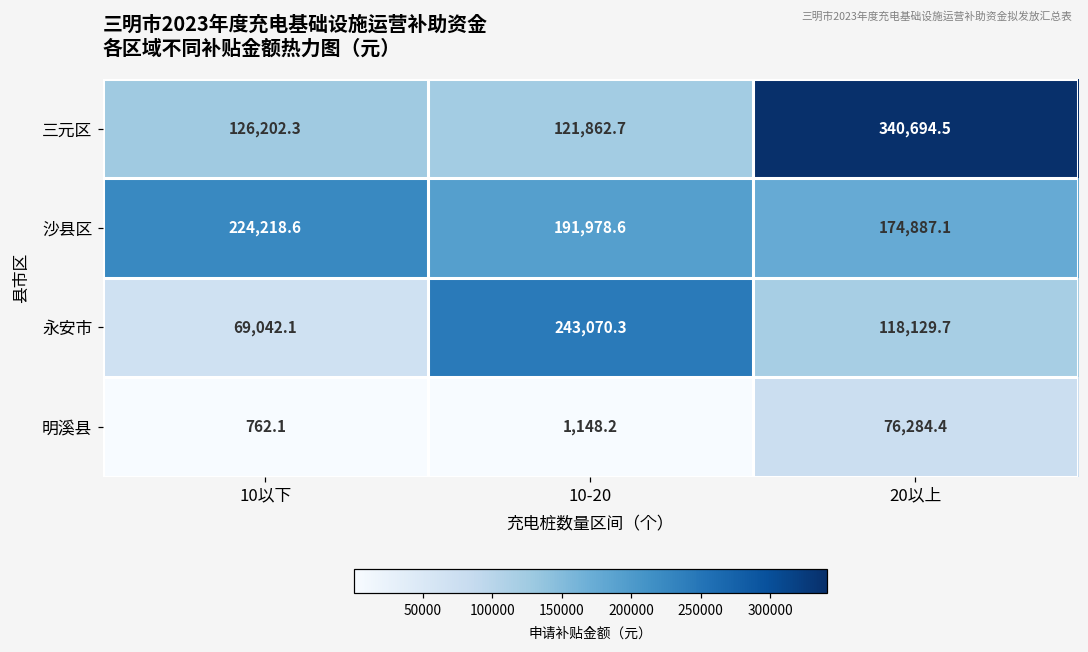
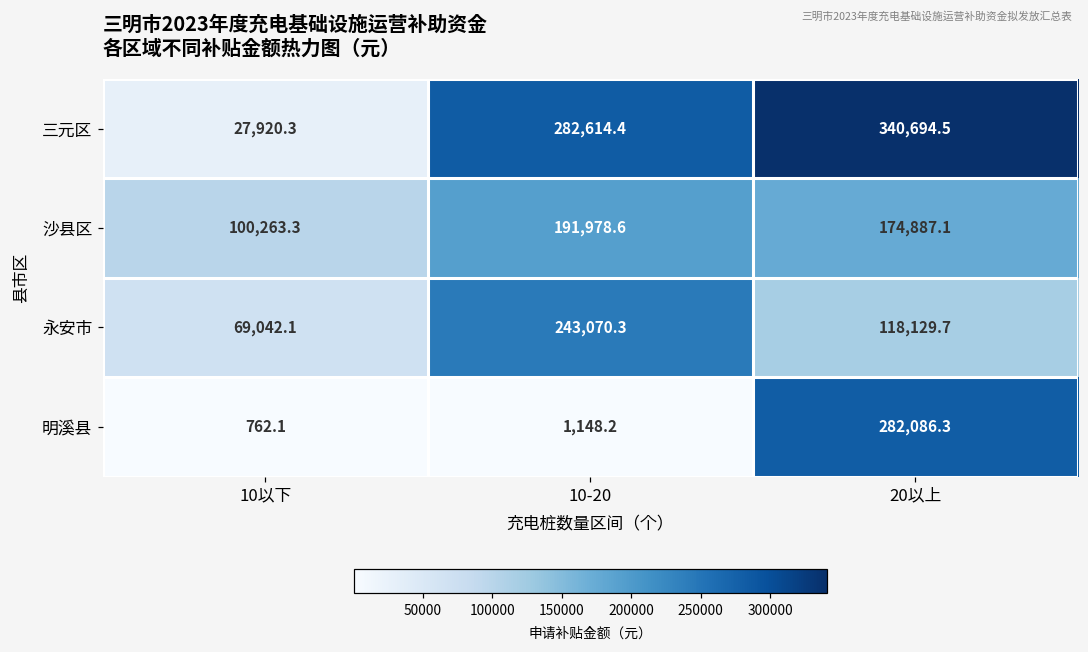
三元区, 10以下: 126,202.3 -> 27,920.3
三元区, 10-20: 121,862.7 -> 282,614.4
沙县区, 10以下: 224,218.6 -> 100,263.3
明溪县, 20以上: 76,284.4 -> 282,086.3
